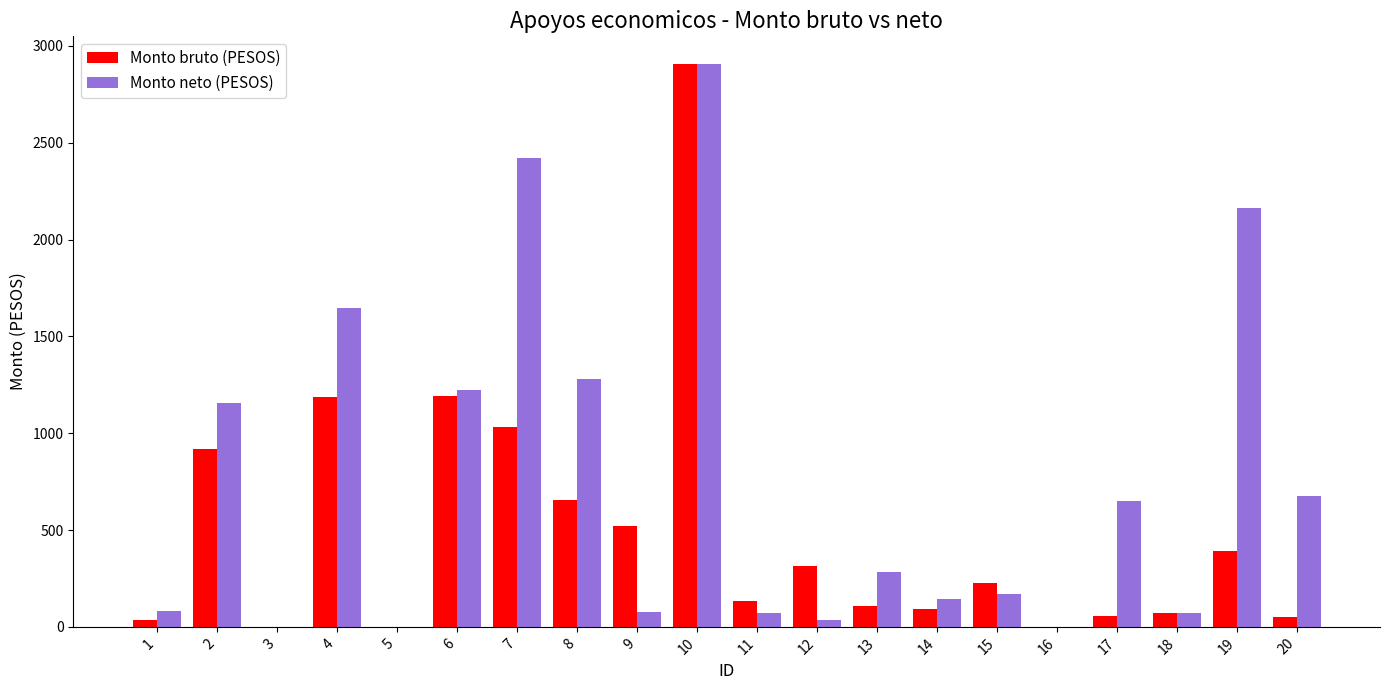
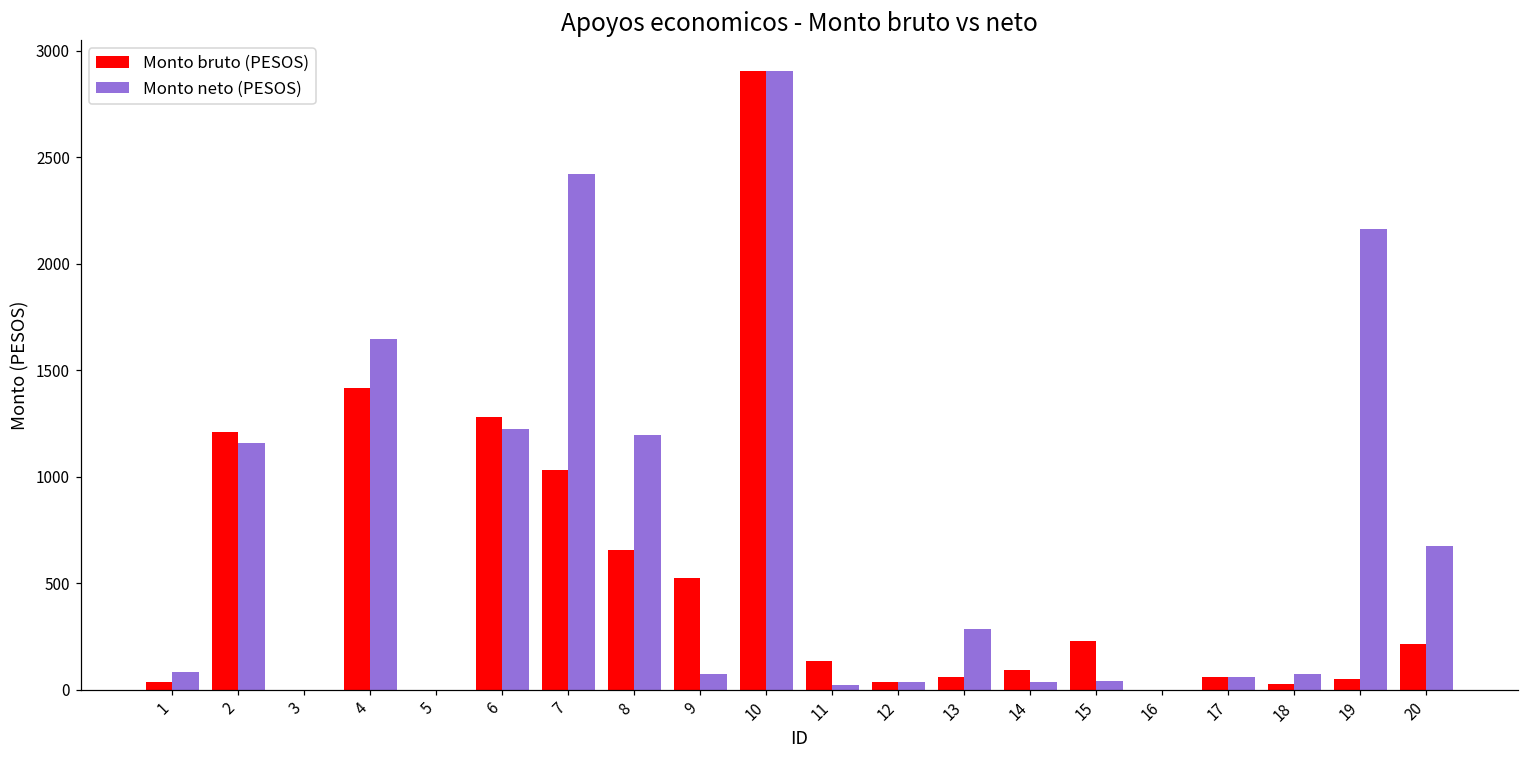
Monto bruto (PESOS), 2: 920 -> 1210
Monto bruto (PESOS), 4: 1190 -> 1410
Monto bruto (PESOS), 6: 1190 -> 1280
Monto neto (PESOS), 8: 1280 -> 1190
Monto neto (PESOS), 11: 70 -> 20
Monto bruto (PESOS), 12: 310 -> 30
Monto bruto (PESOS), 13: 110 -> 60
Monto neto (PESOS), 14: 140 -> 40
Monto neto (PESOS), 15: 170 -> 40
Monto neto (PESOS), 17: 650 -> 60
Monto bruto (PESOS), 18: 70 -> 30
Monto bruto (PESOS), 19: 390 -> 50
Monto bruto (PESOS), 20: 50 -> 210
